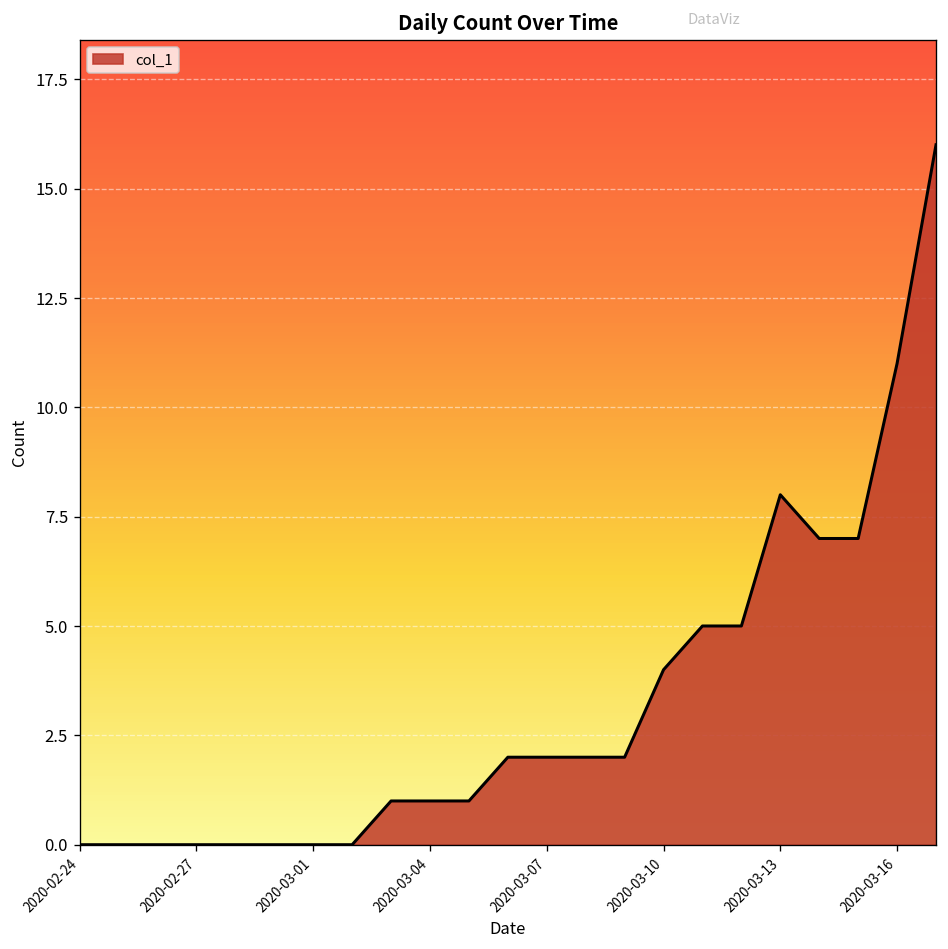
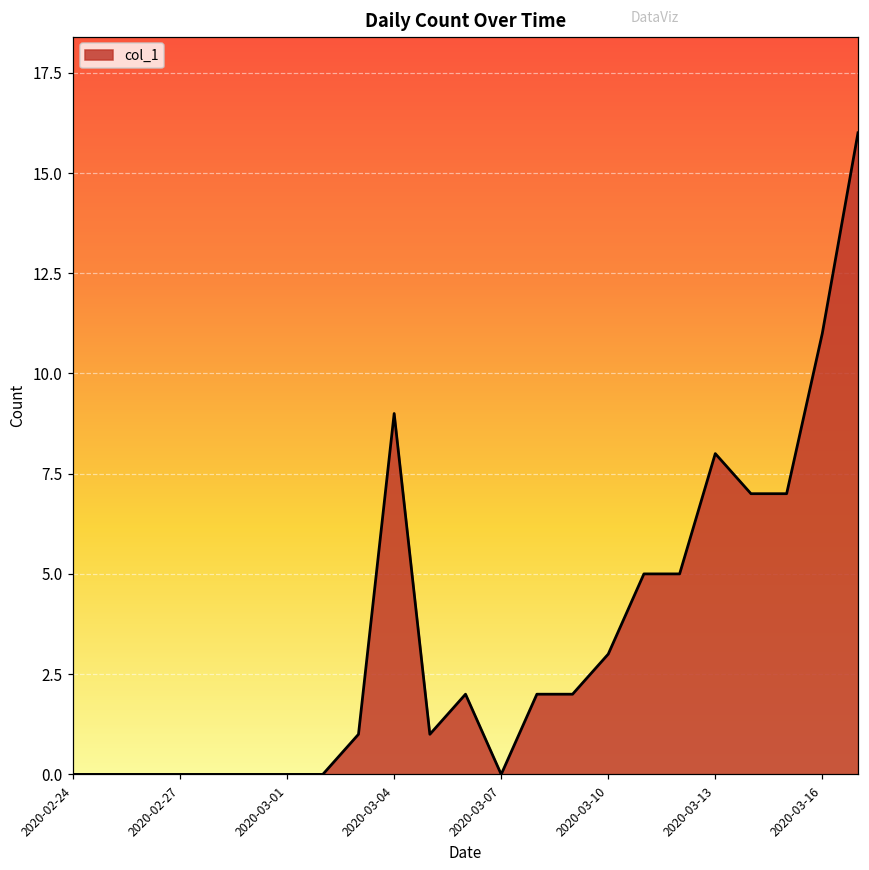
2020-03-04: 1 -> 9
2020-03-07: 2 -> 0
2020-03-10: 4 -> 3
